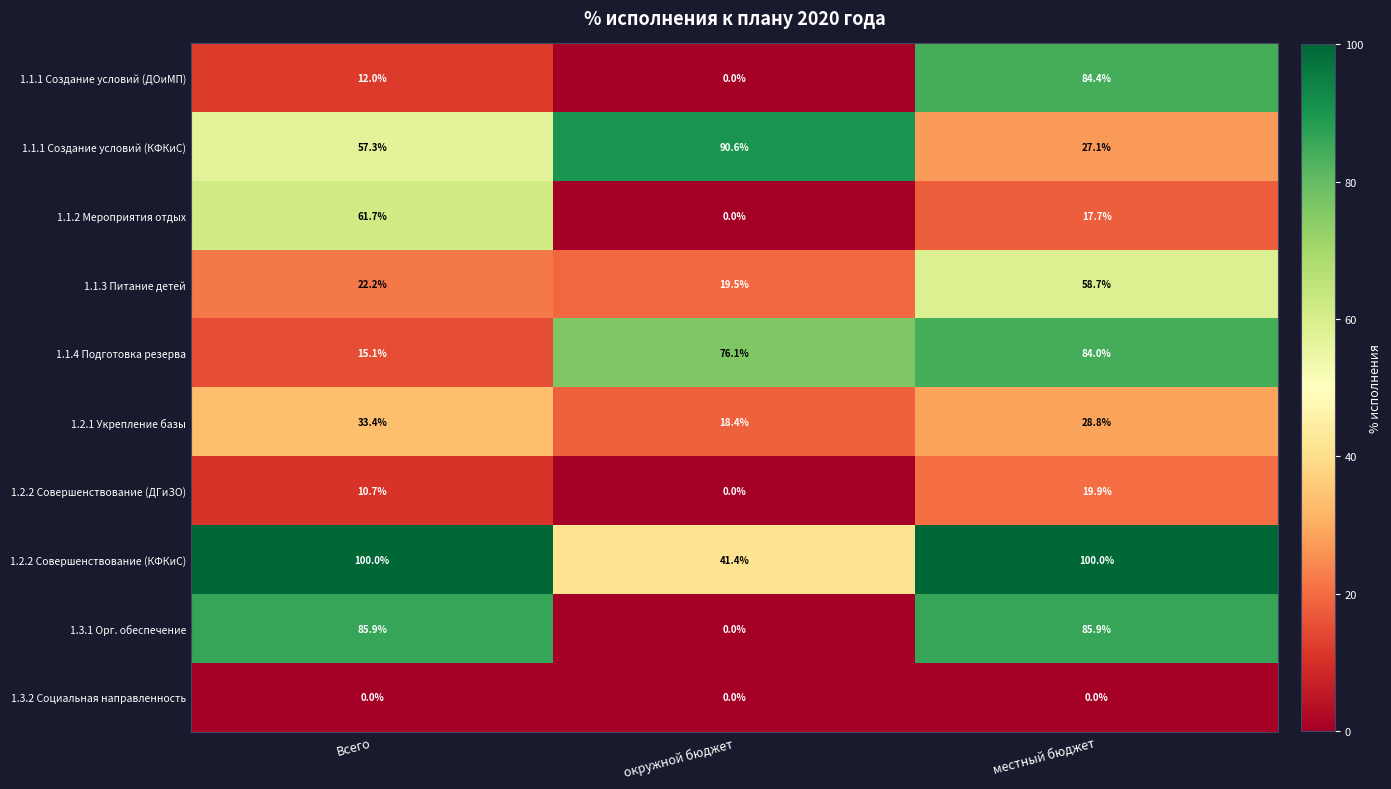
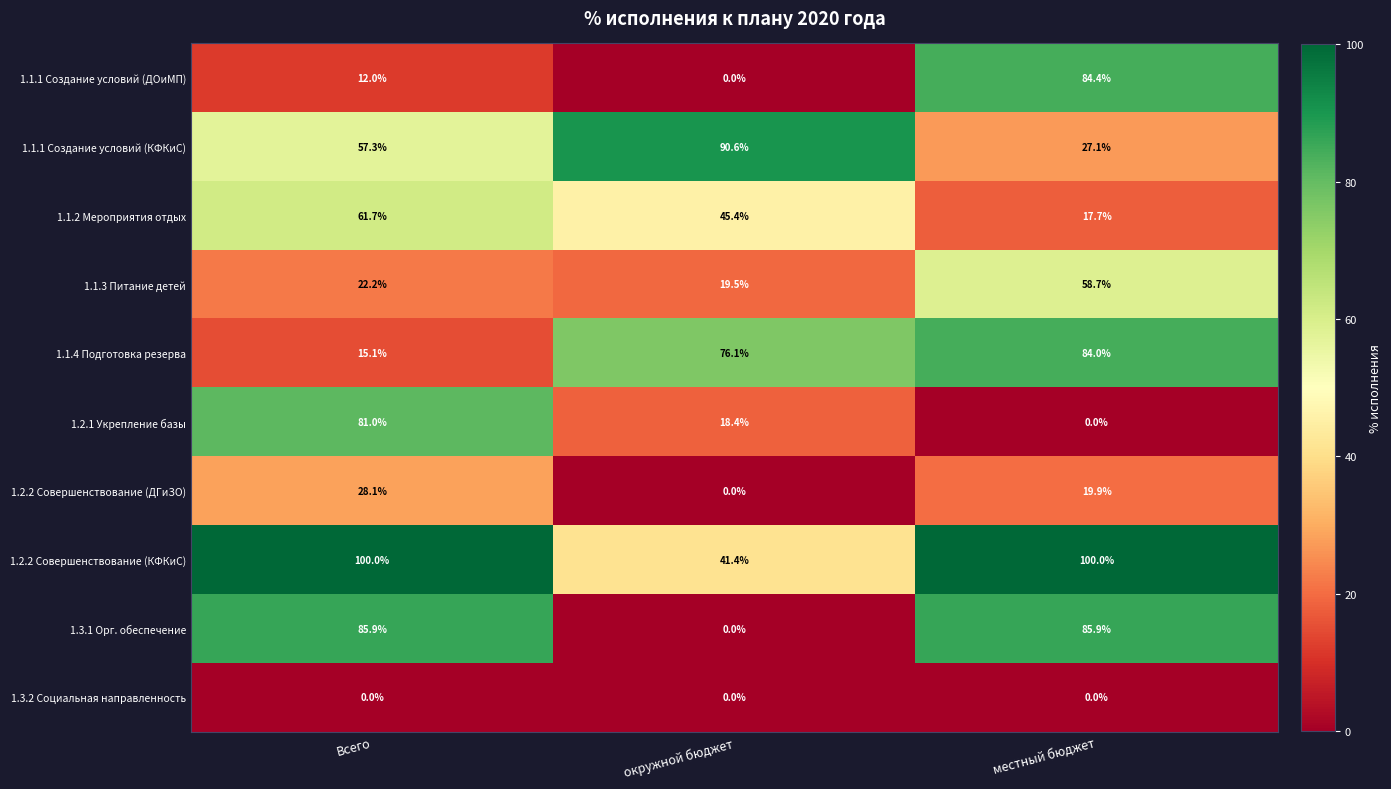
1.1.2 Мероприятия отдых, окружной бюджет: 0.0% -> 45.4%
1.2.1 Укрепление базы, Всего: 33.4% -> 81.0%
1.2.1 Укрепление базы, местный бюджет: 28.8% -> 0.0%
1.2.2 Совершенствование (ДГиЗО), Всего: 10.7% -> 28.1%
